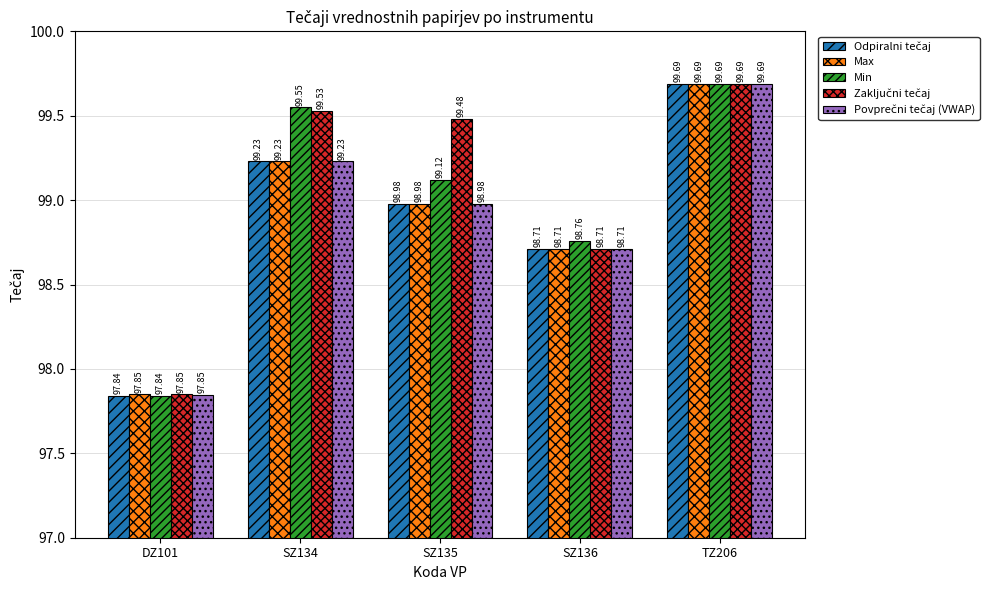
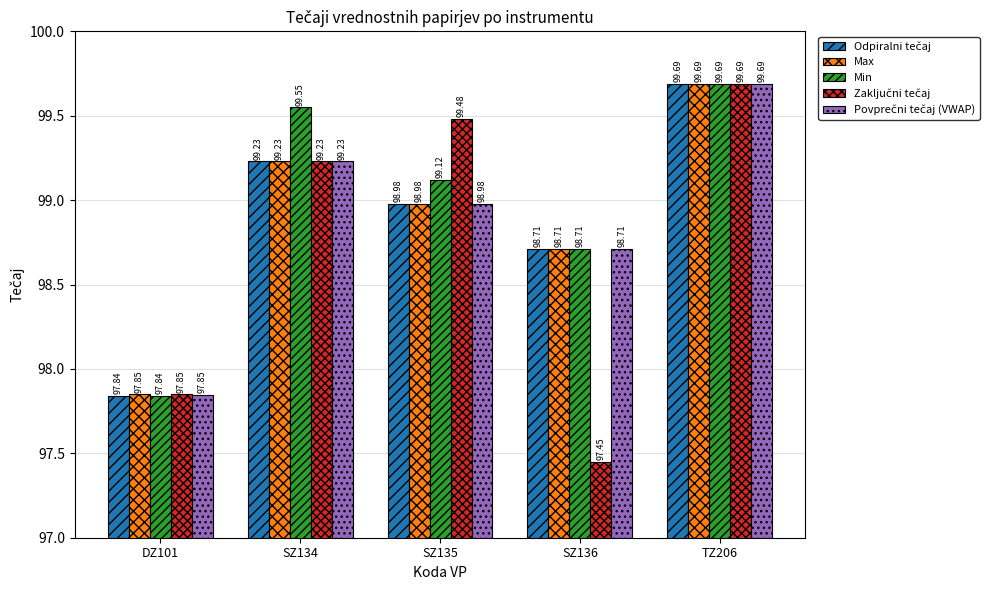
Zaključni tečaj, SZ134: 99.53 -> 99.23
Min, SZ136: 98.76 -> 98.71
Zaključni tečaj, SZ136: 98.71 -> 97.45
